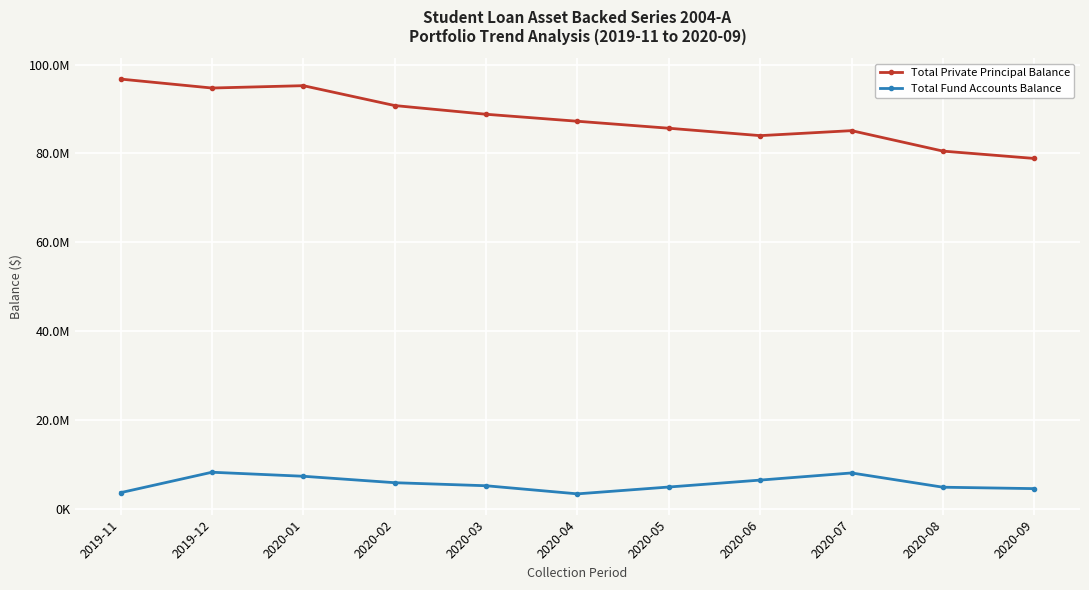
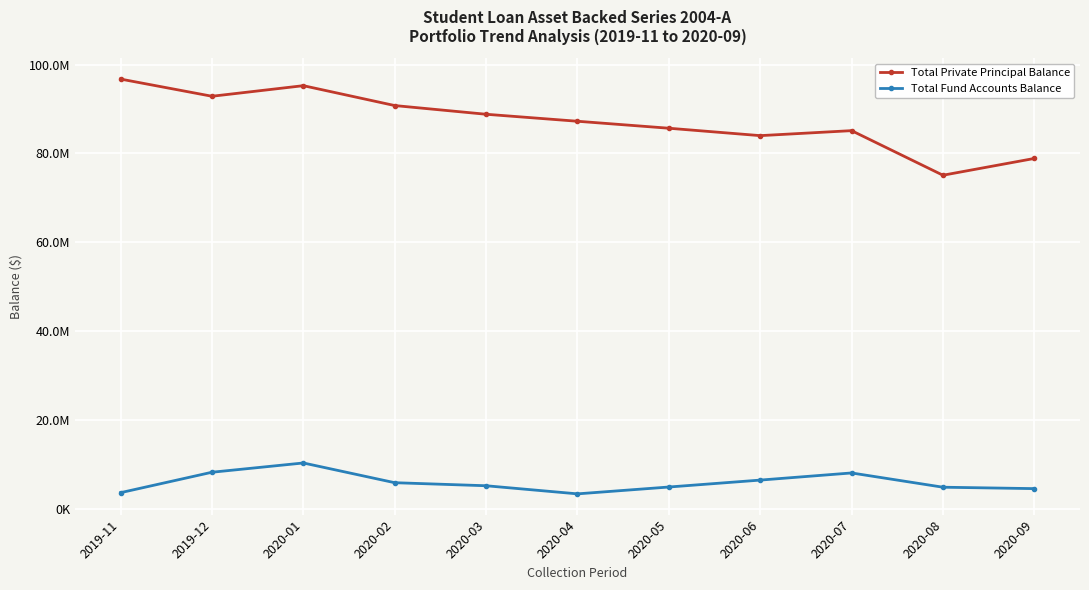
Total Private Principal Balance, 2019-12: 95000000 -> 93000000
Total Fund Accounts Balance, 2020-01: 7000000 -> 10000000
Total Private Principal Balance, 2020-08: 81000000 -> 75000000
